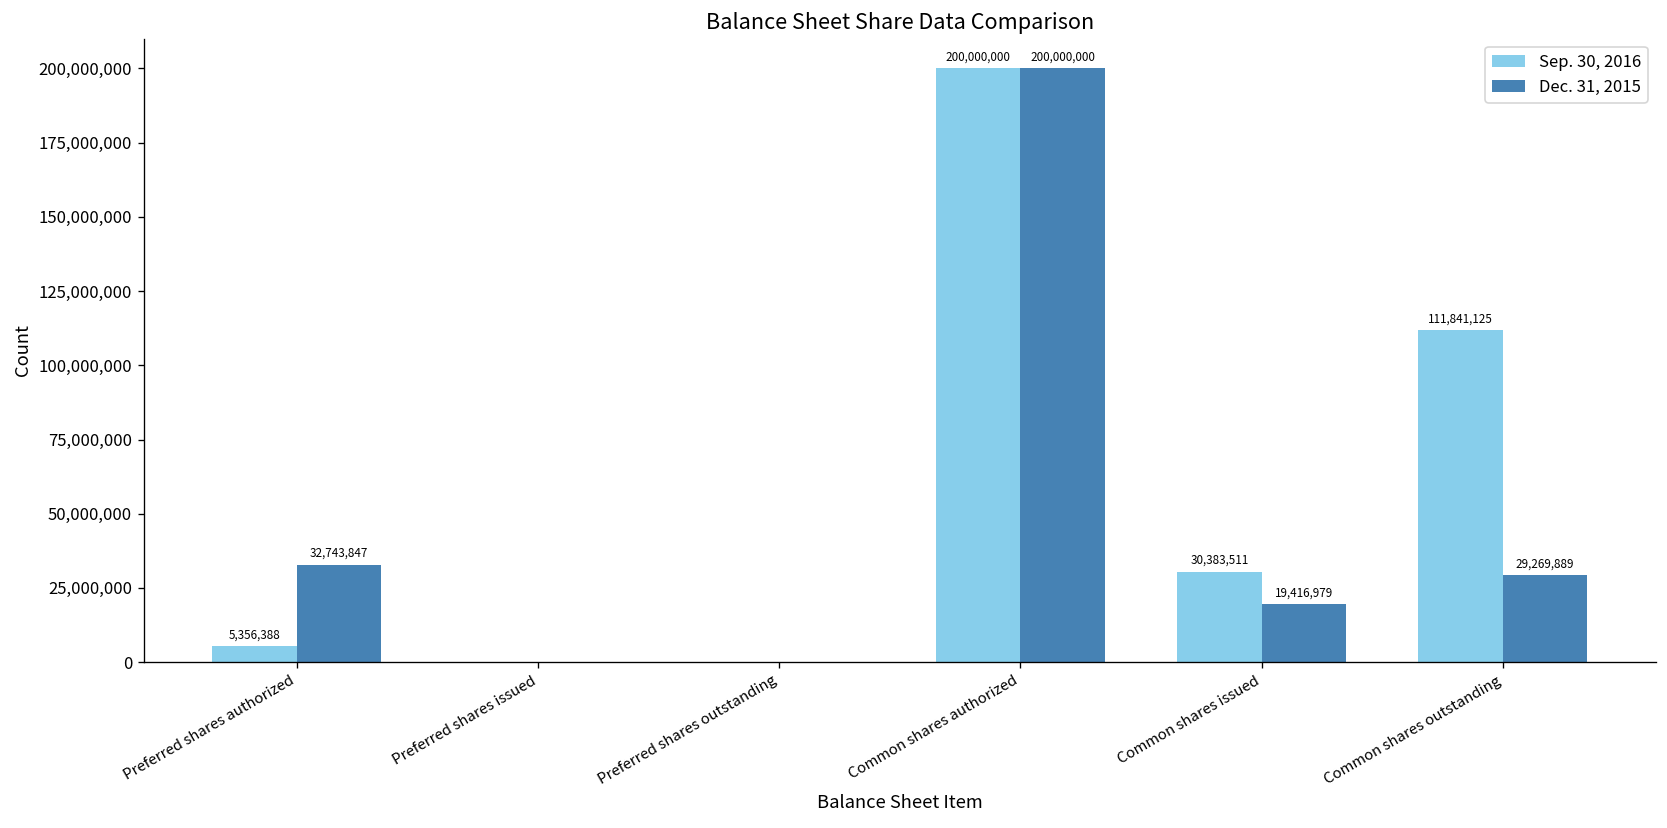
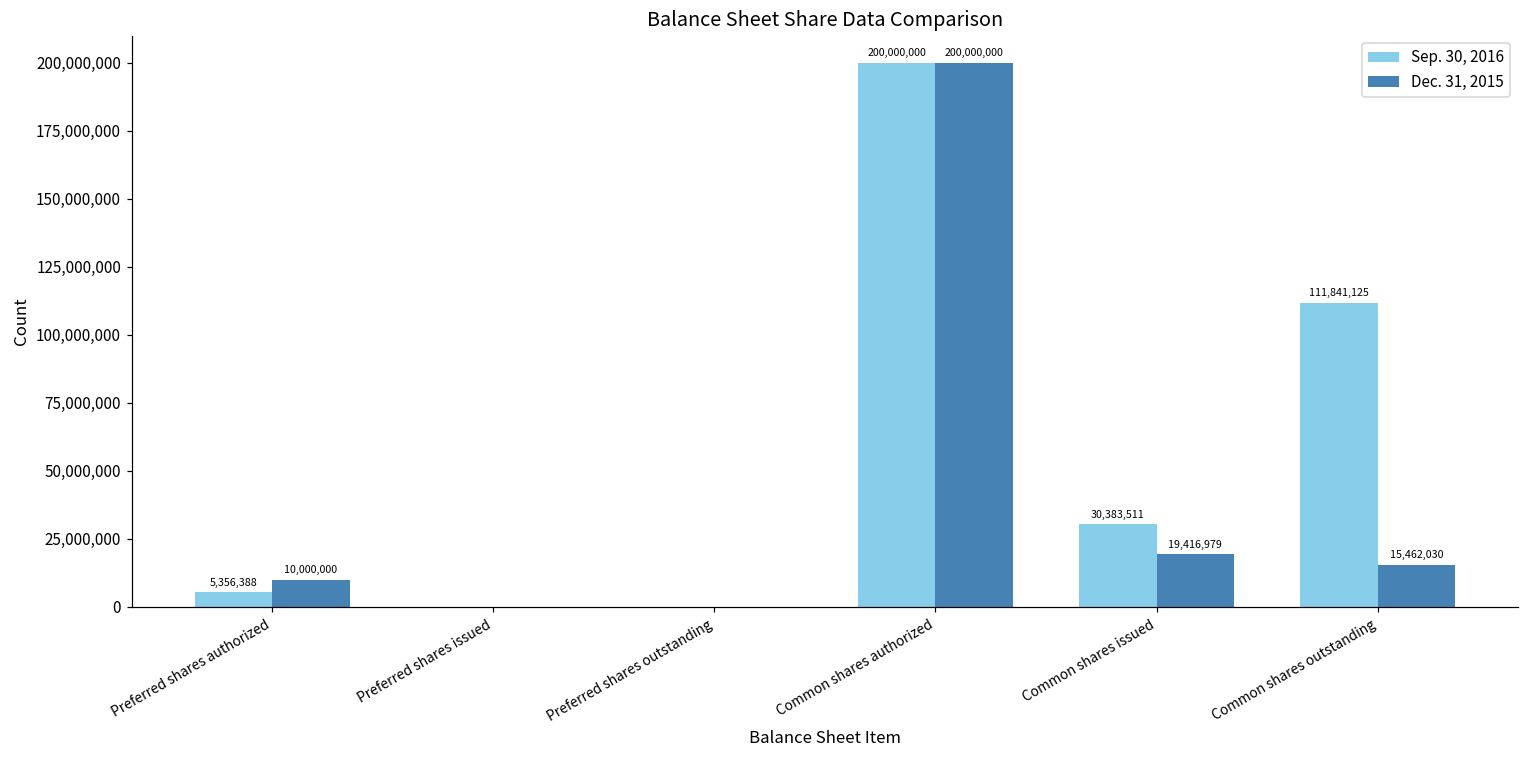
Dec. 31, 2015, Preferred shares authorized: 32,743,847 -> 10,000,000
Dec. 31, 2015, Common shares outstanding: 29,269,889 -> 15,462,030
